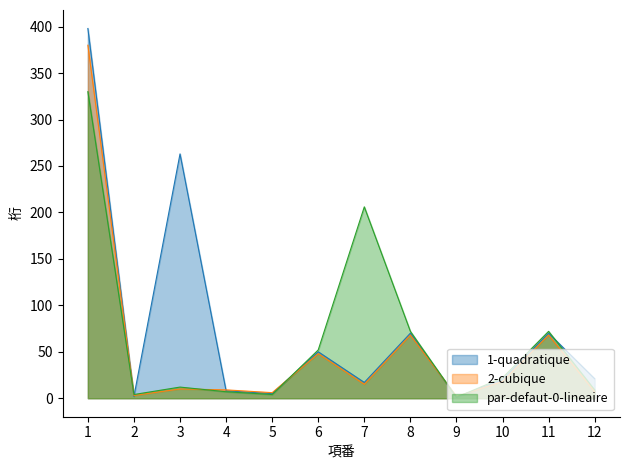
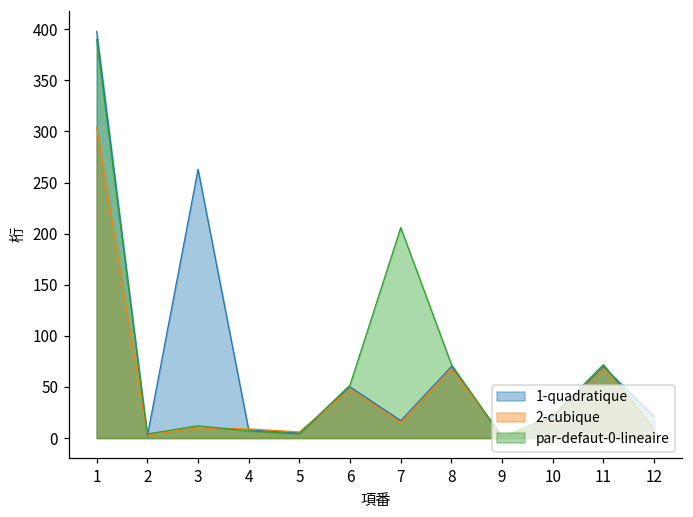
2-cubique, 1: 380 -> 300
par-defaut-0-lineaire, 1: 330 -> 390
